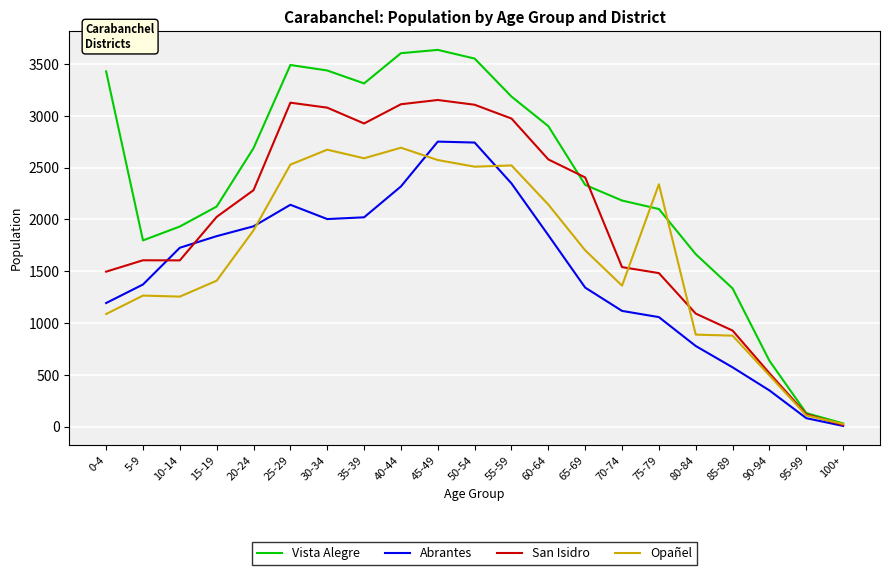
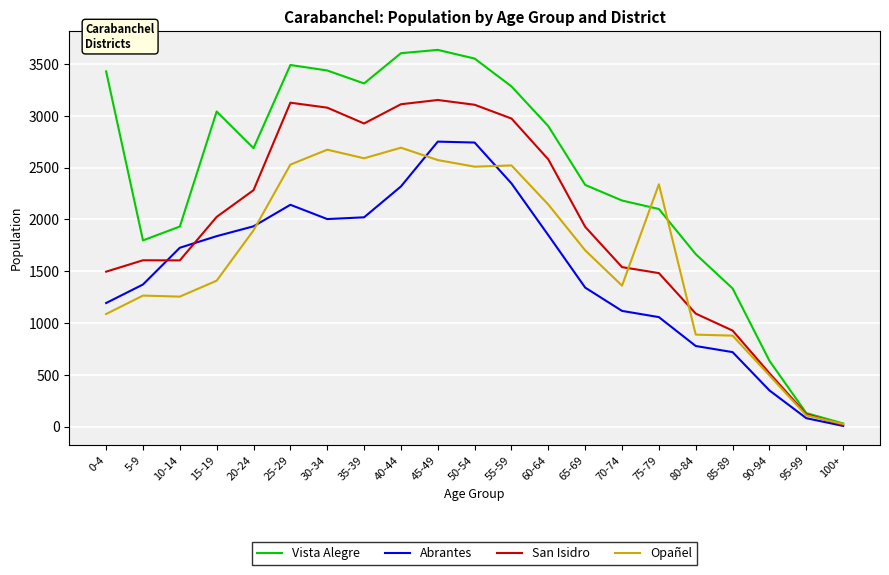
Vista Alegre, 15-19: 2130 -> 3040
Vista Alegre, 55-59: 3190 -> 3290
San Isidro, 65-69: 2410 -> 1930
Abrantes, 85-89: 570 -> 720
